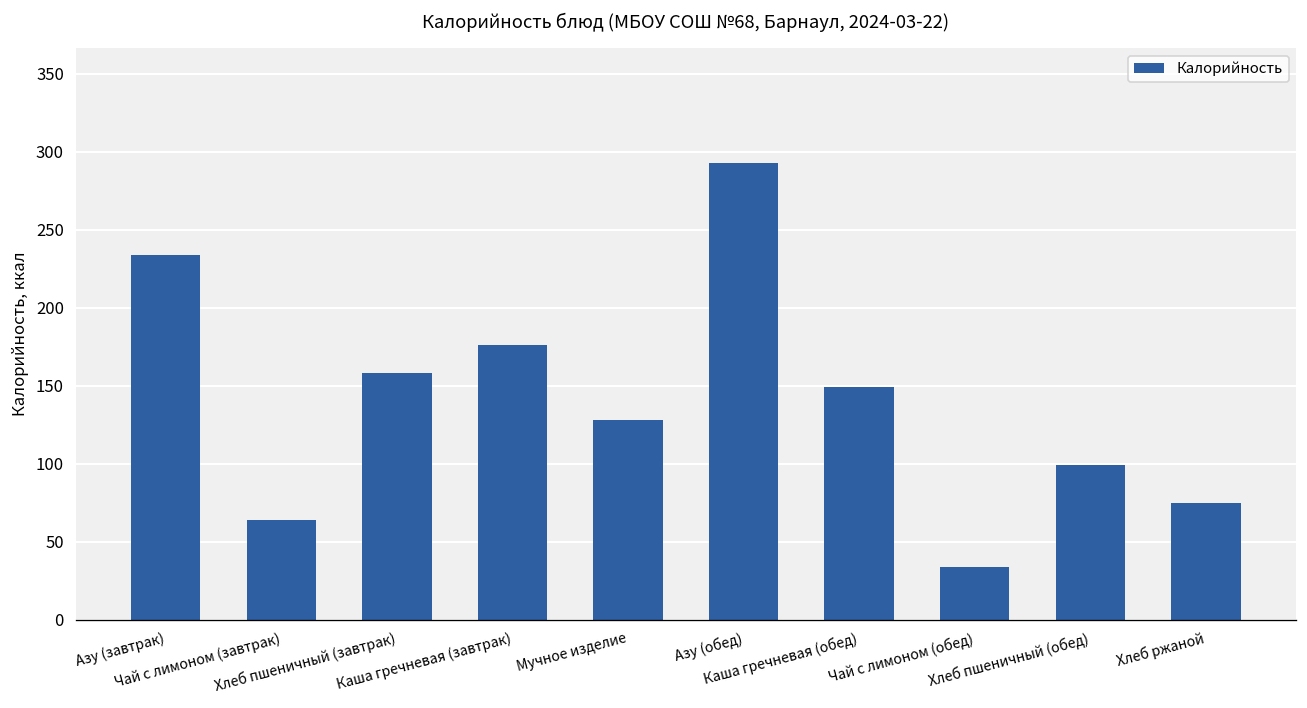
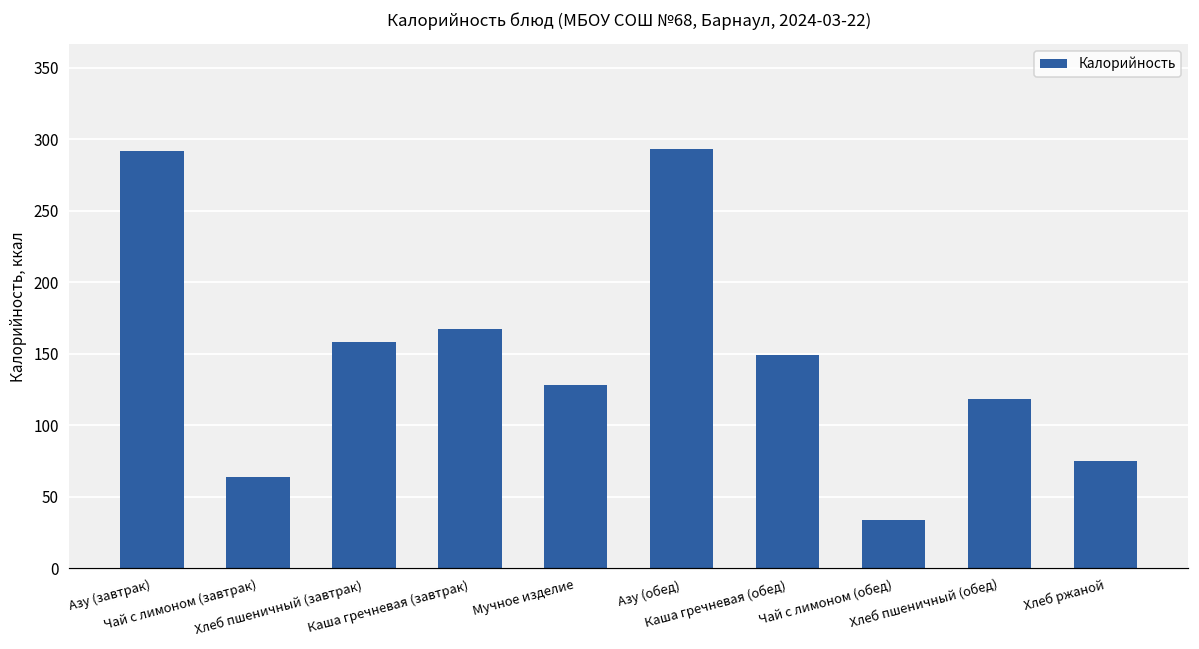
Азу (завтрак): 234 -> 292
Каша гречневая (завтрак): 176 -> 167
Хлеб пшеничный (обед): 99 -> 118
